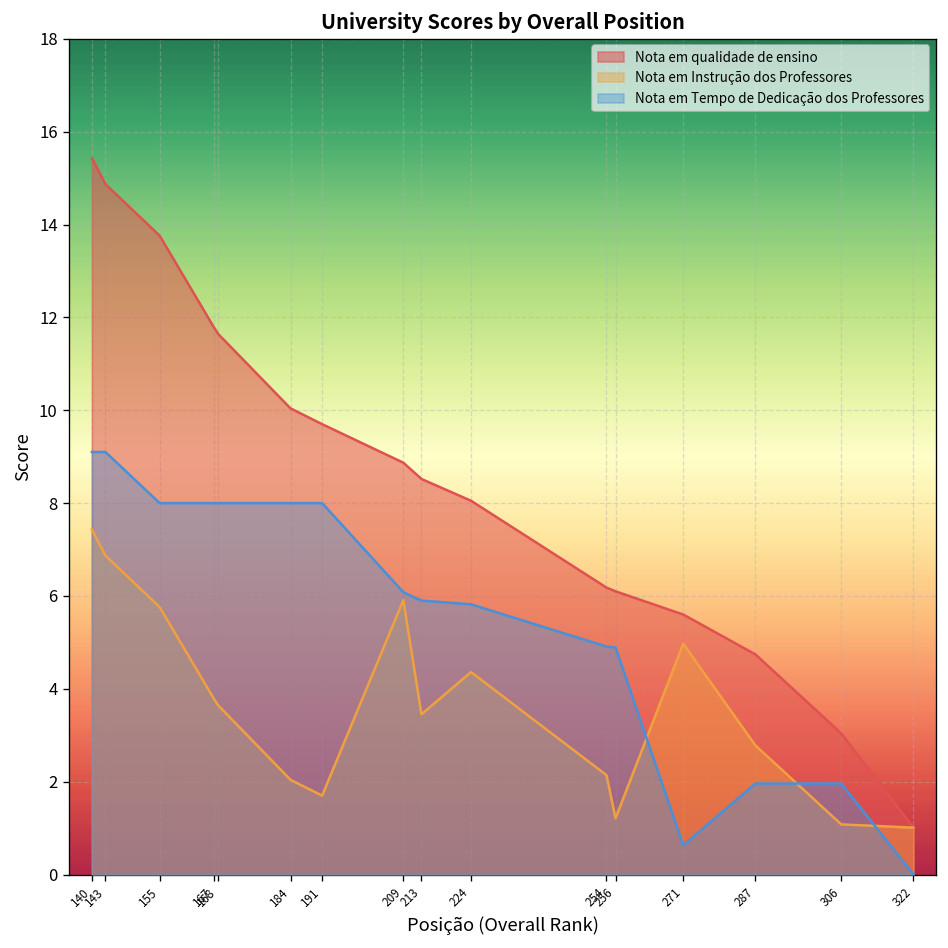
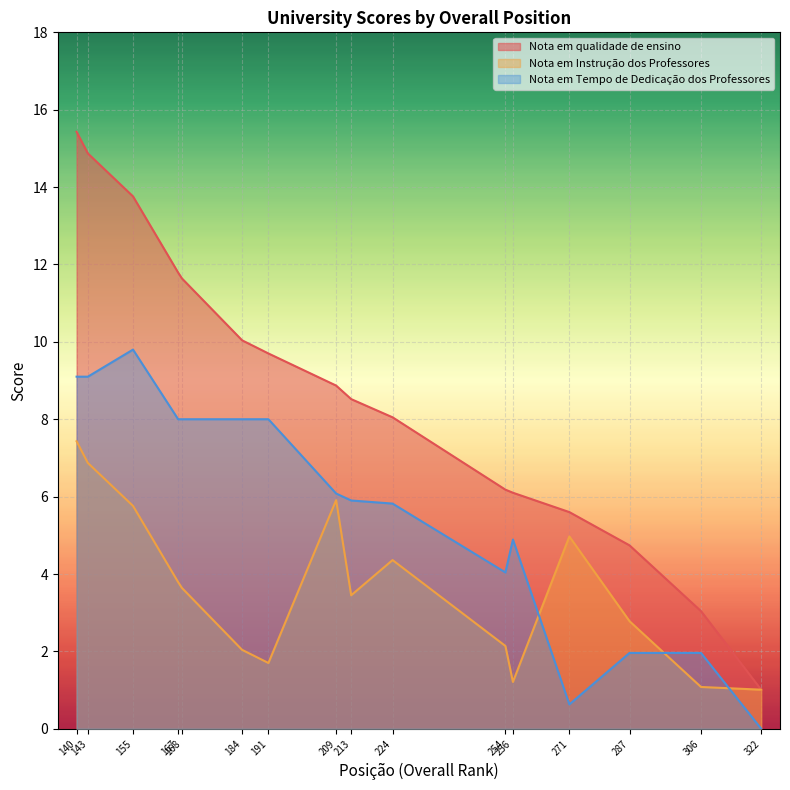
Nota em Tempo de Dedicação dos Professores, 155: 8.0 -> 9.8
Nota em Tempo de Dedicação dos Professores, 254: 4.9 -> 4.0
